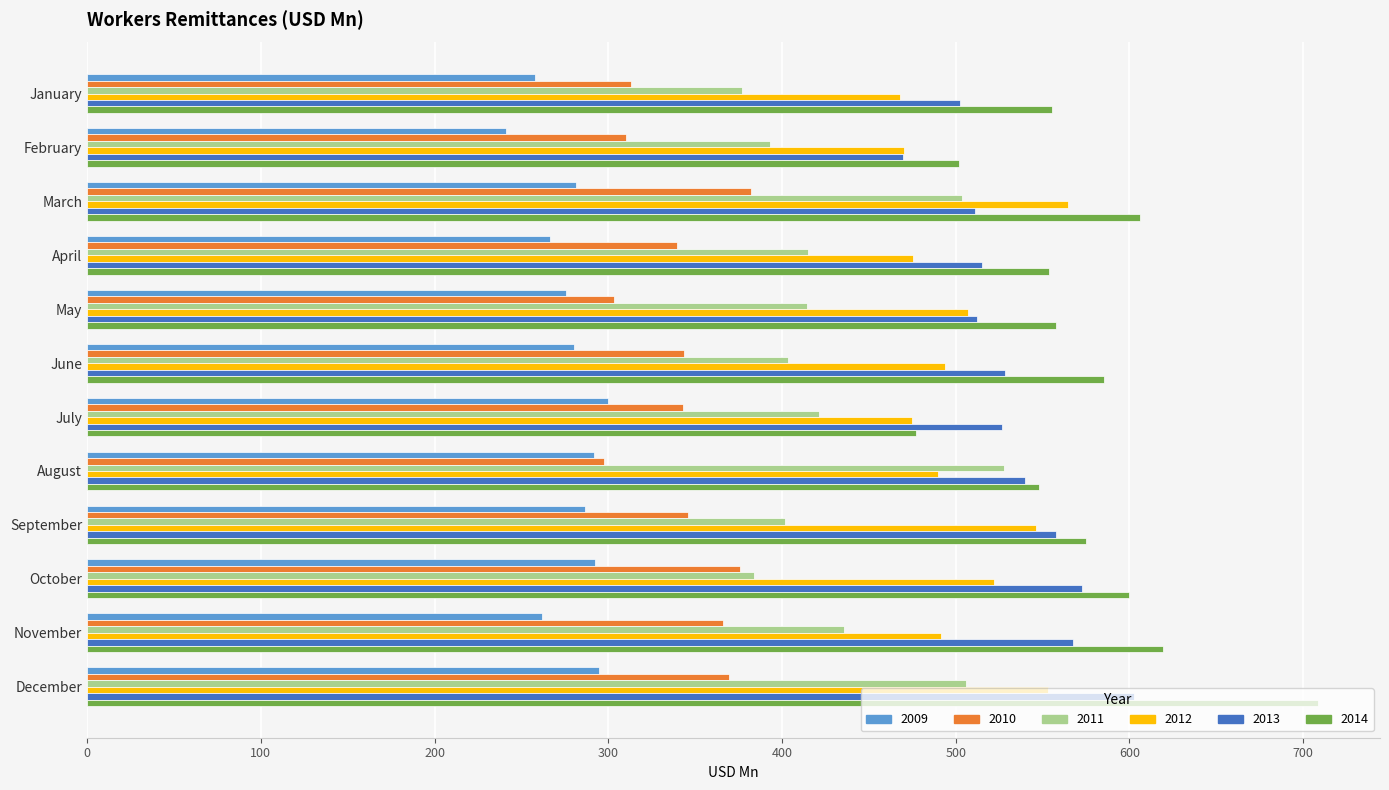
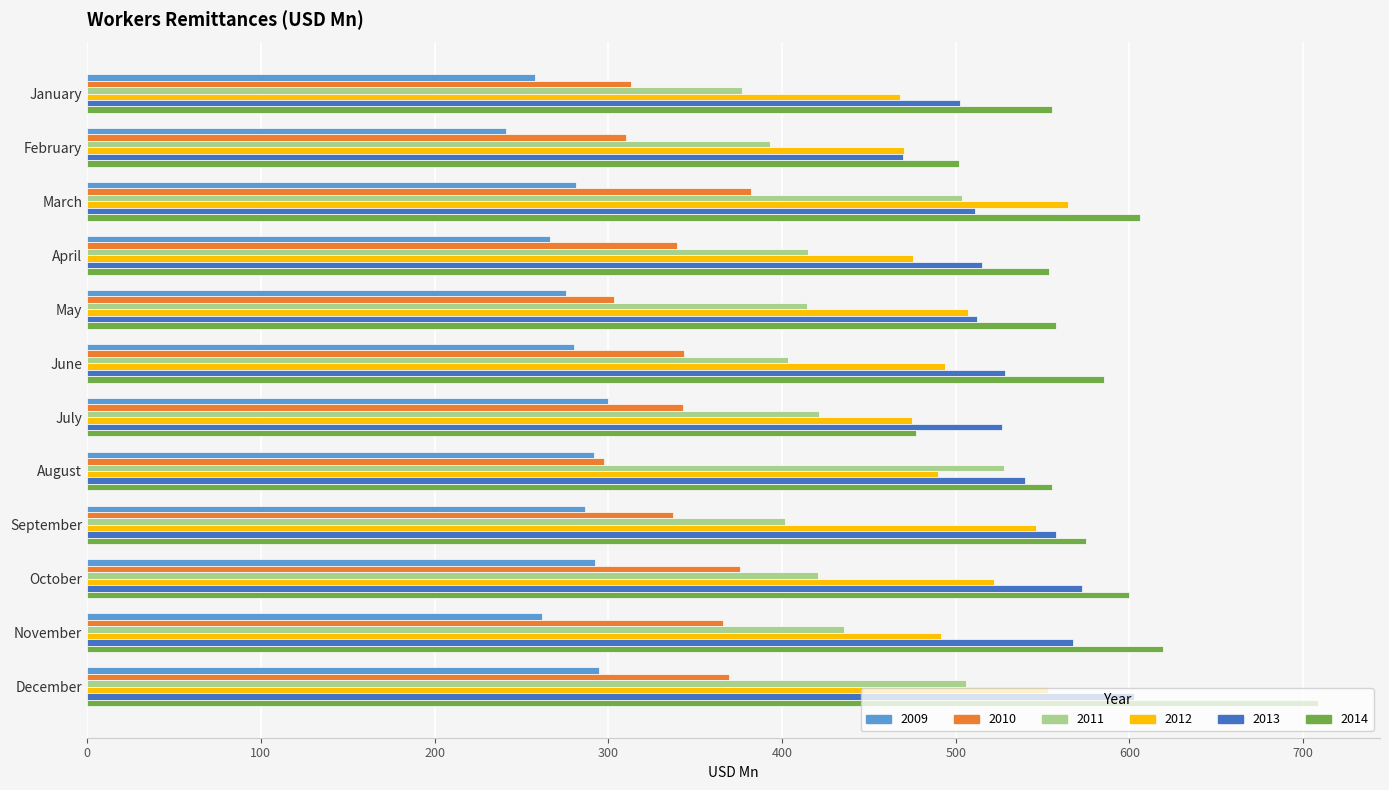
2014, August: 548 -> 556
2010, September: 346 -> 337
2011, October: 384 -> 421
